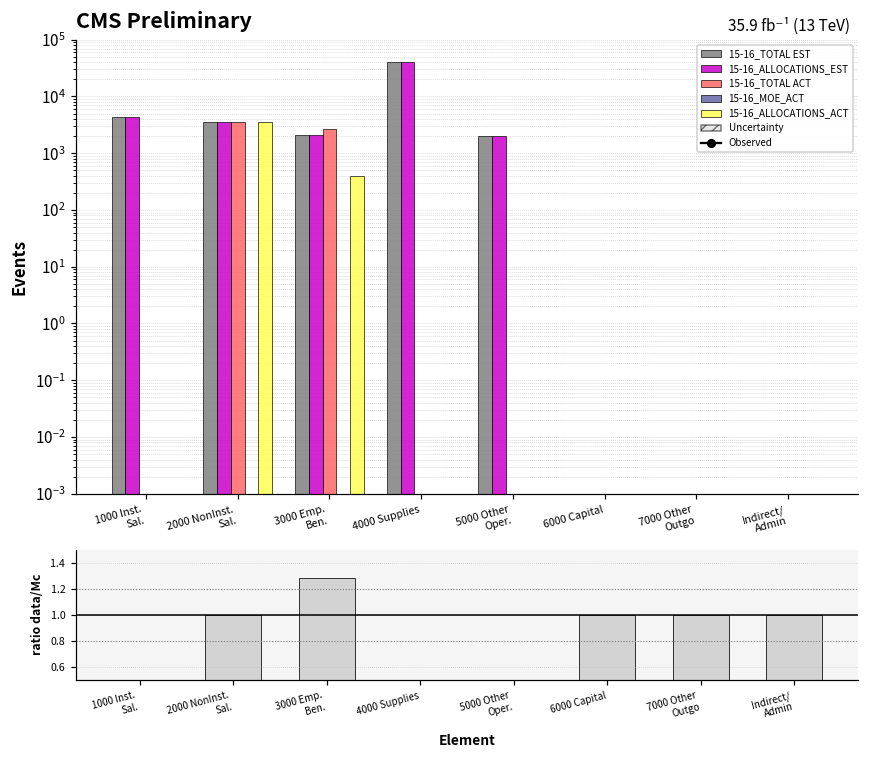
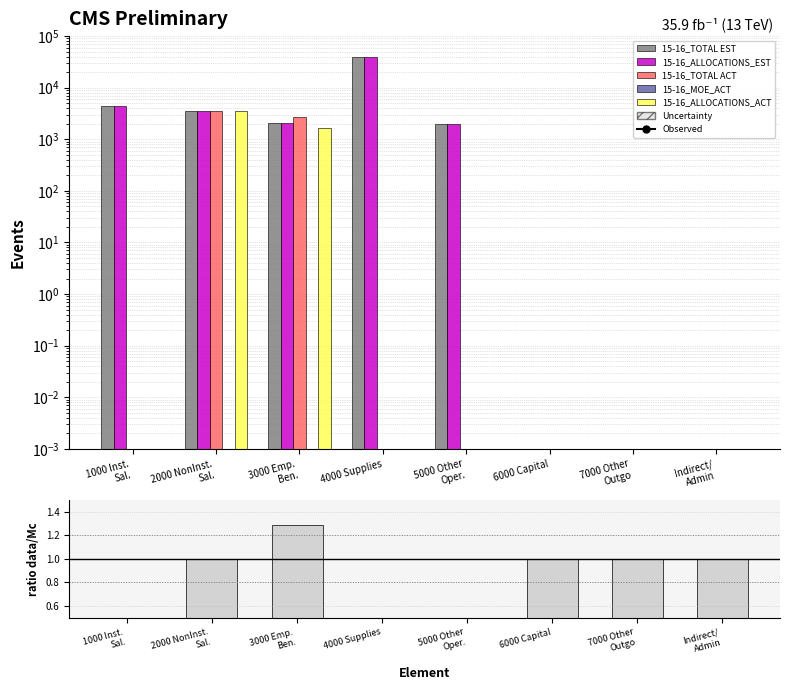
CMS Preliminary, 15-16_ALLOCATIONS_ACT, 3000 Emp. Ben.: 400 -> 1600
